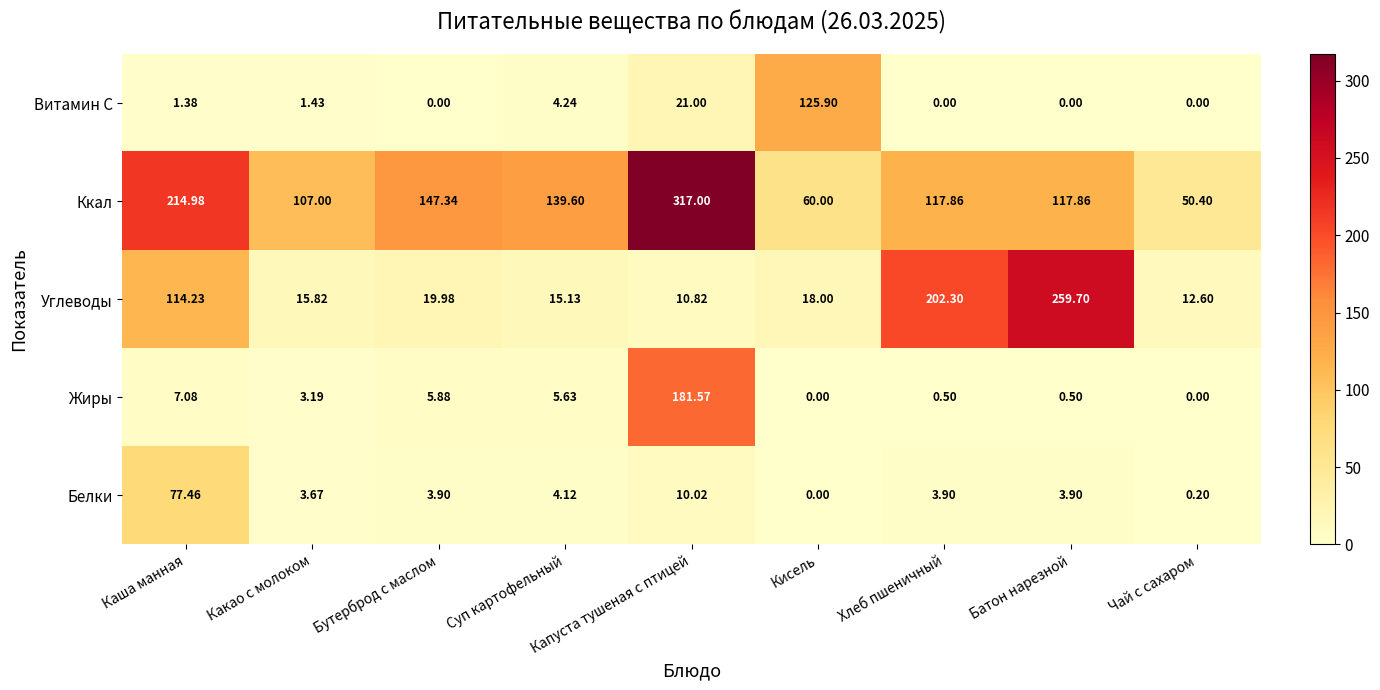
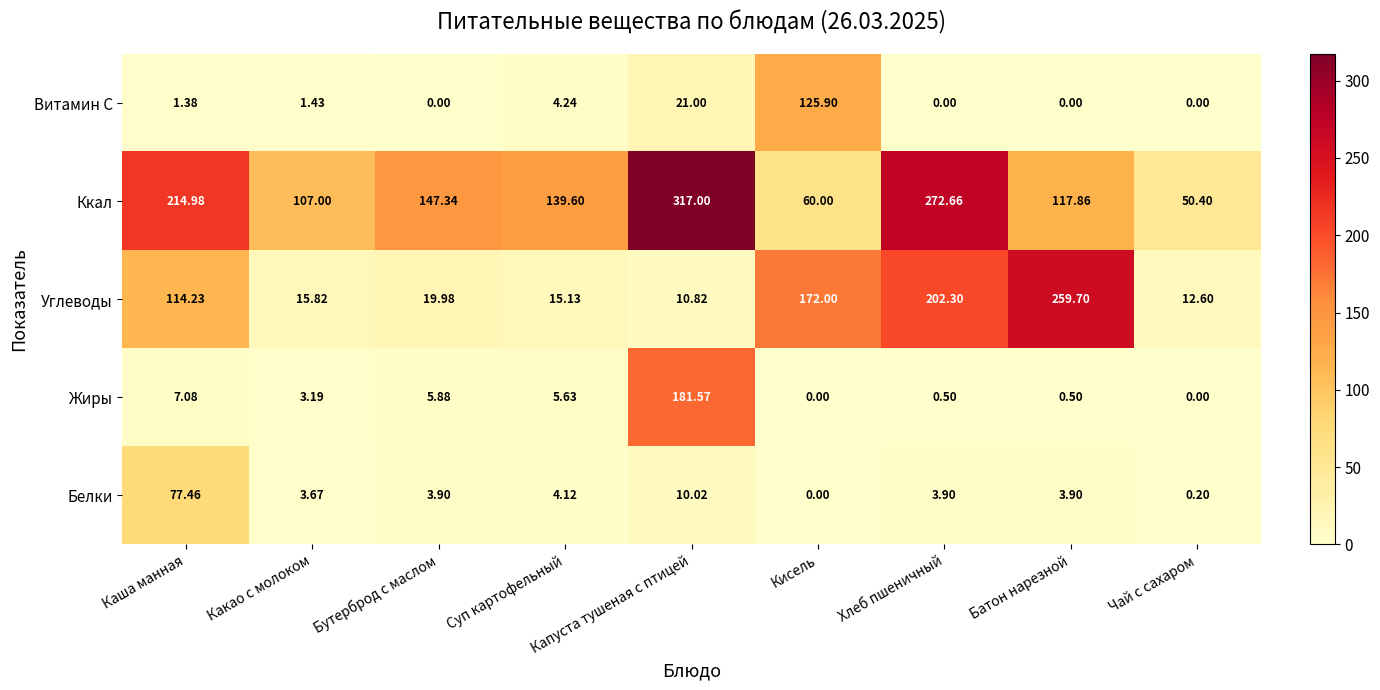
Ккал, Хлеб пшеничный: 117.86 -> 272.66
Углеводы, Кисель: 18.00 -> 172.00
